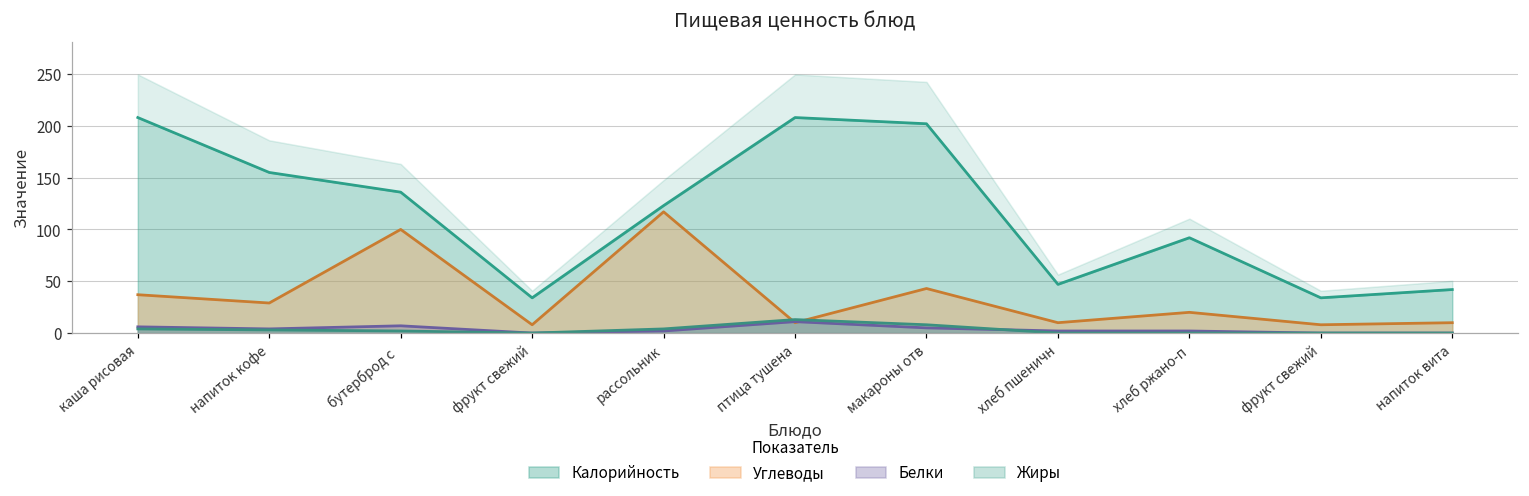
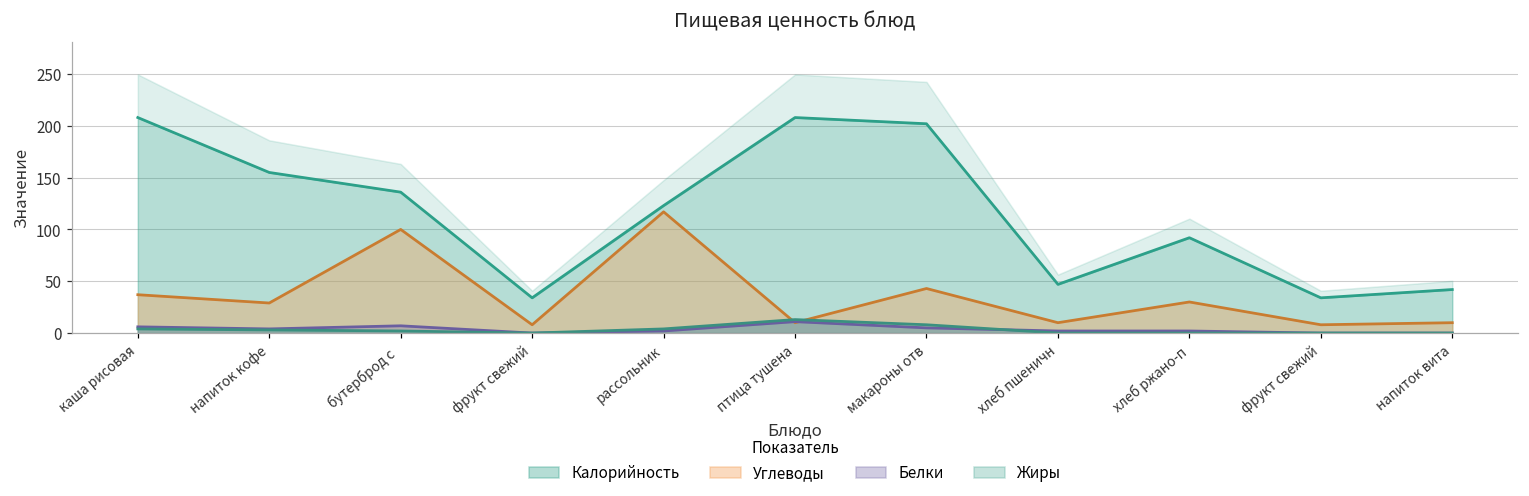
Углеводы, хлеб ржано-п: 20 -> 30
